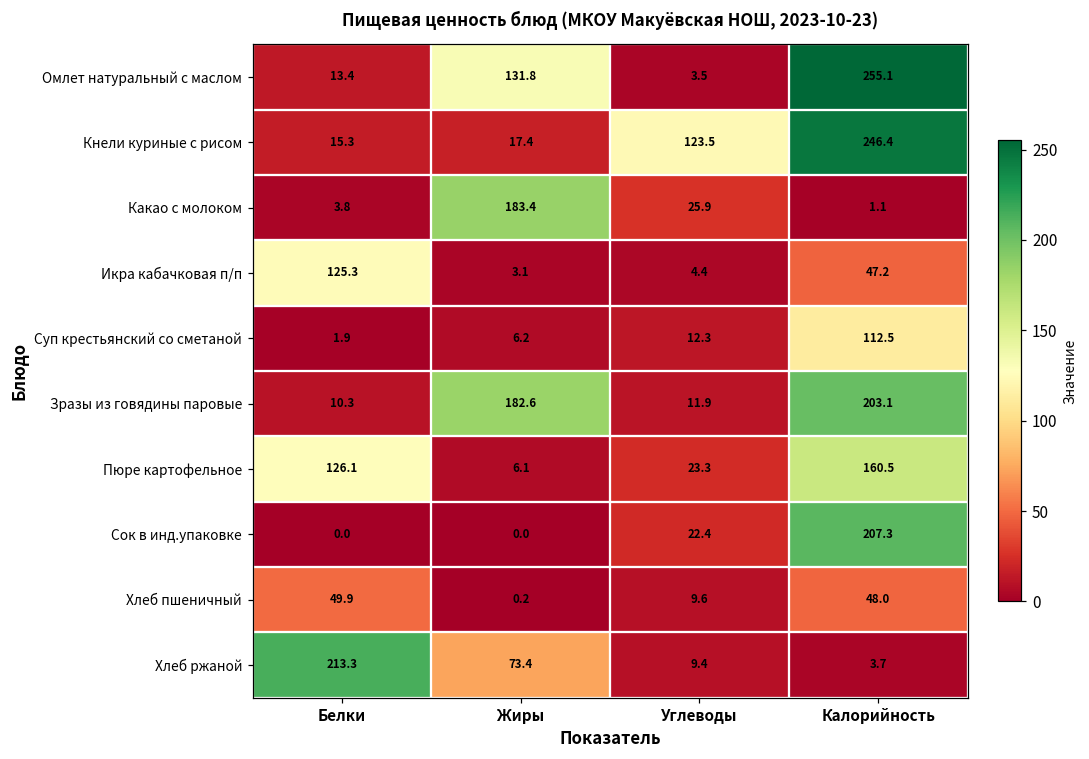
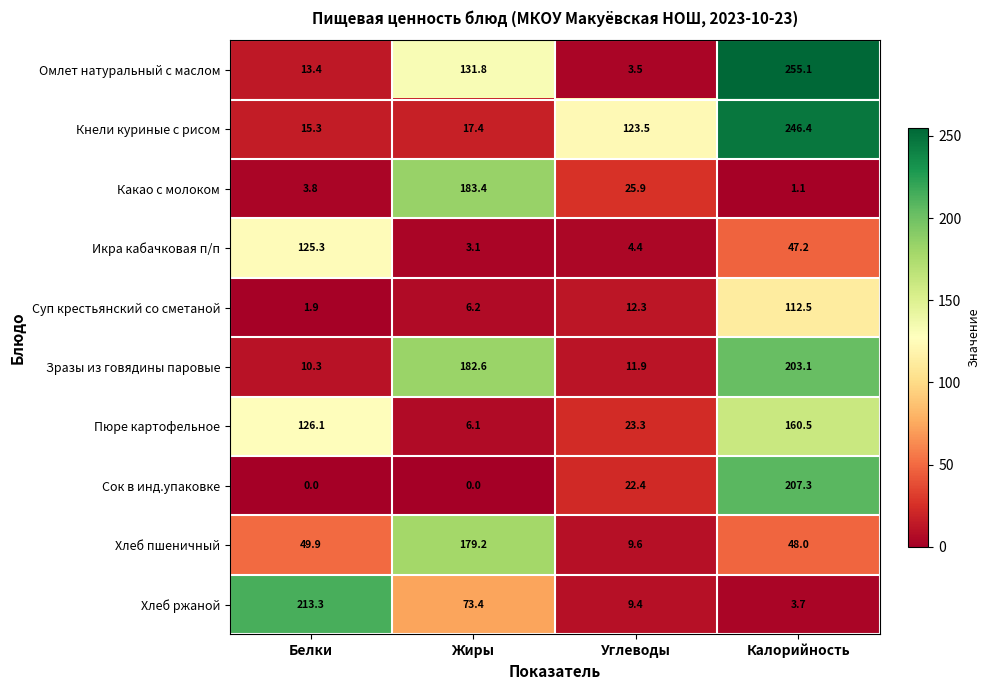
Хлеб пшеничный, Жиры: 0.2 -> 179.2
